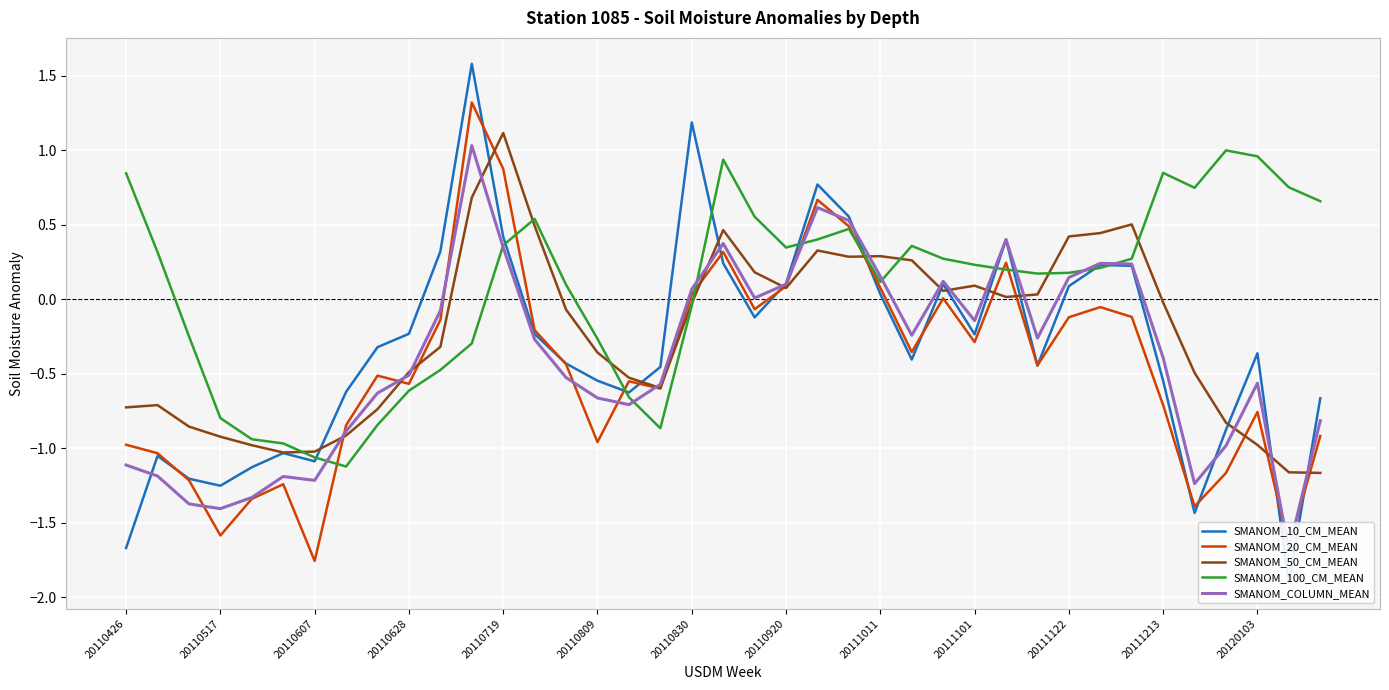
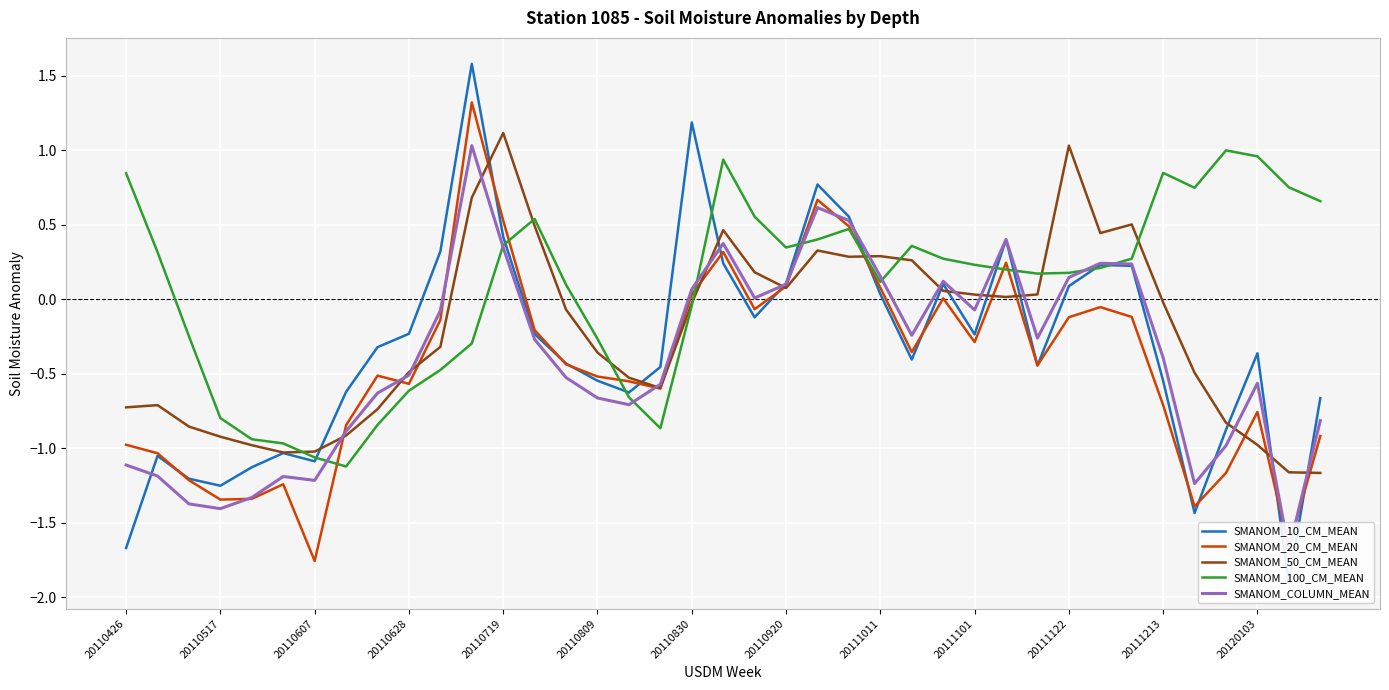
SMANOM_20_CM_MEAN, 20110517: -1.59 -> -1.35
SMANOM_20_CM_MEAN, 20110719: 0.87 -> 0.53
SMANOM_20_CM_MEAN, 20110809: -0.96 -> -0.52
SMANOM_50_CM_MEAN, 20111101: 0.09 -> 0.03
SMANOM_COLUMN_MEAN, 20111101: -0.15 -> -0.07
SMANOM_50_CM_MEAN, 20111122: 0.42 -> 1.03
